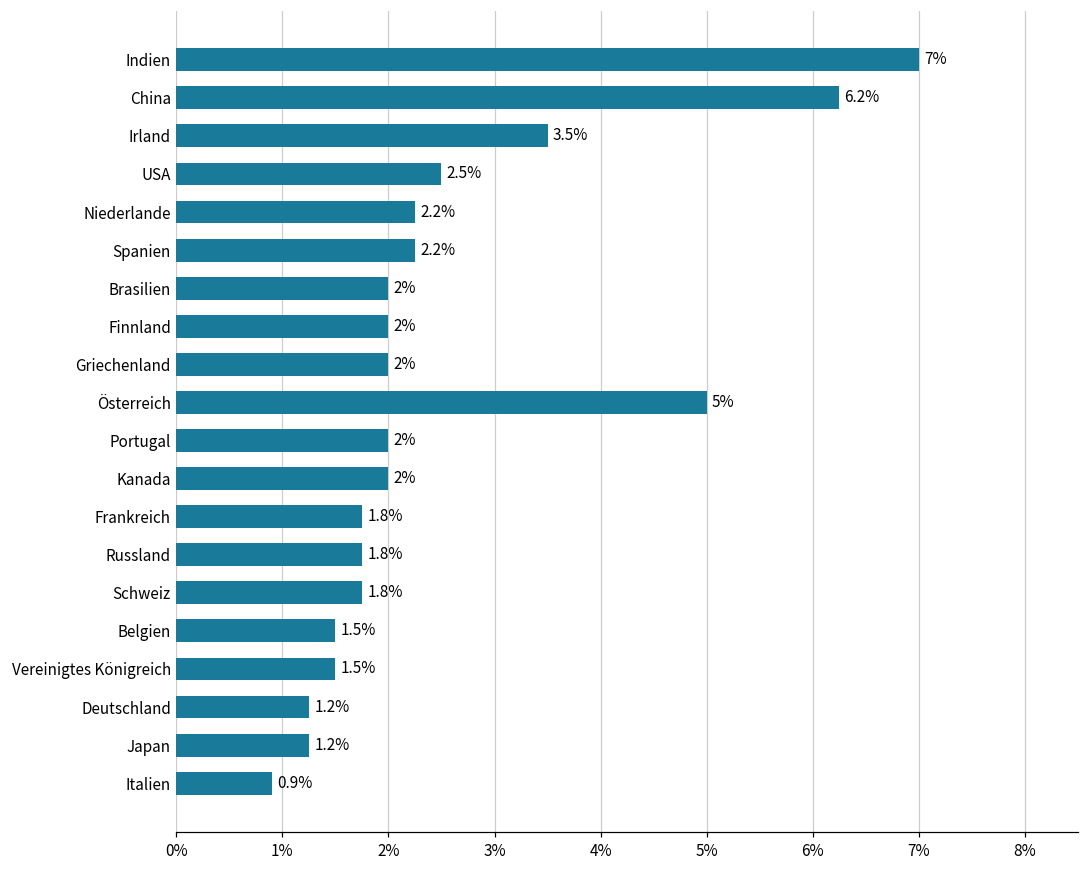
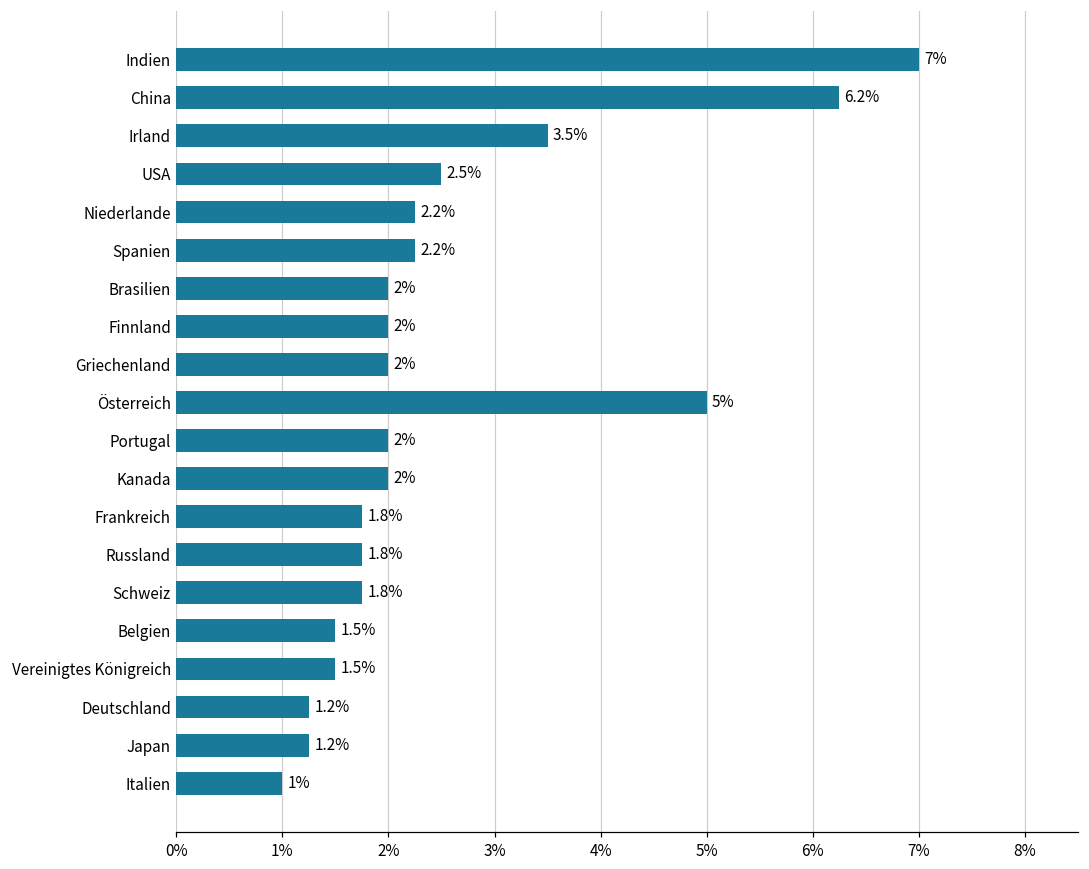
Italien: 0.9% -> 1%
